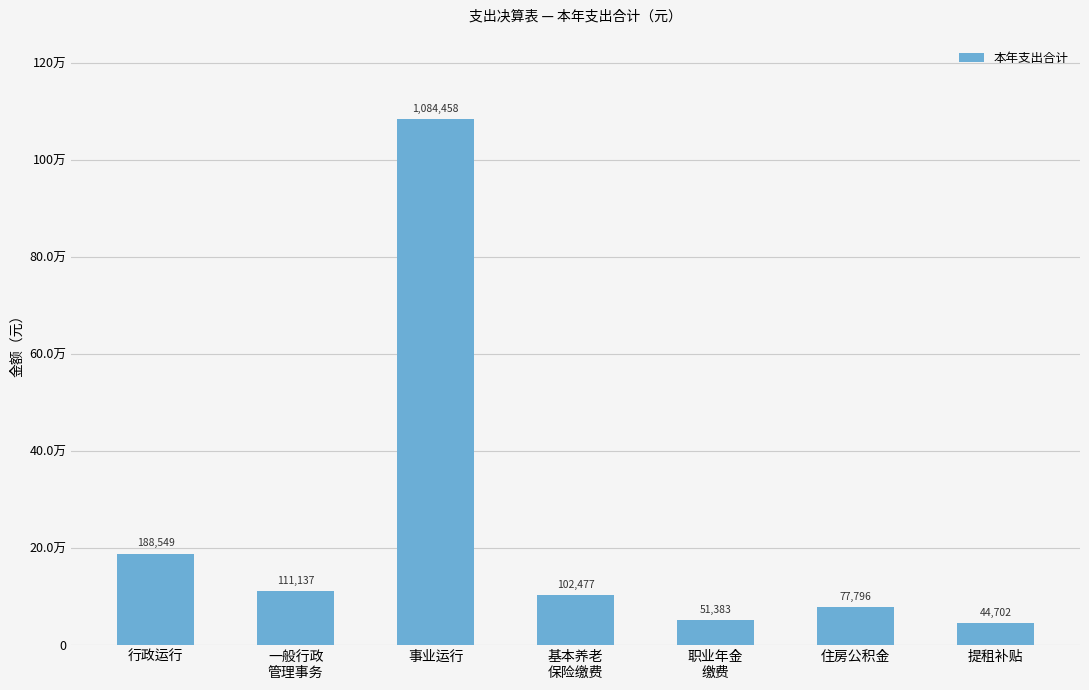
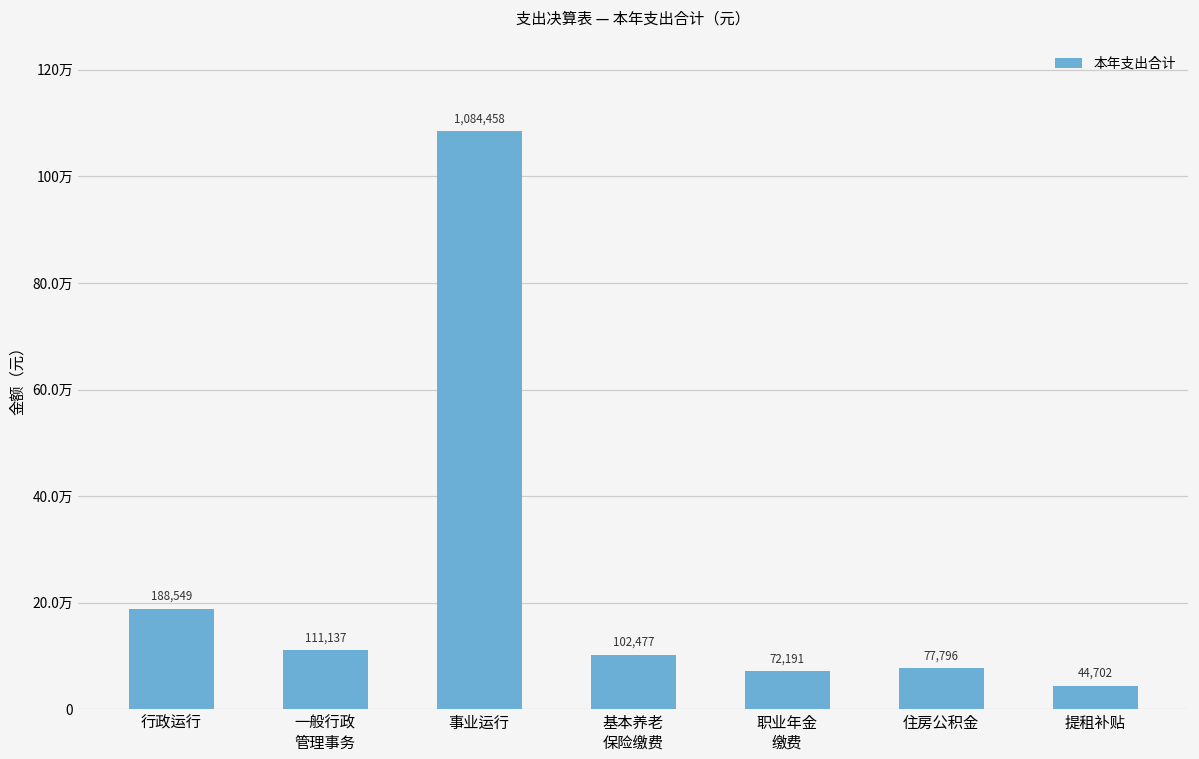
职业年金 缴费: 51,383 -> 72,191
